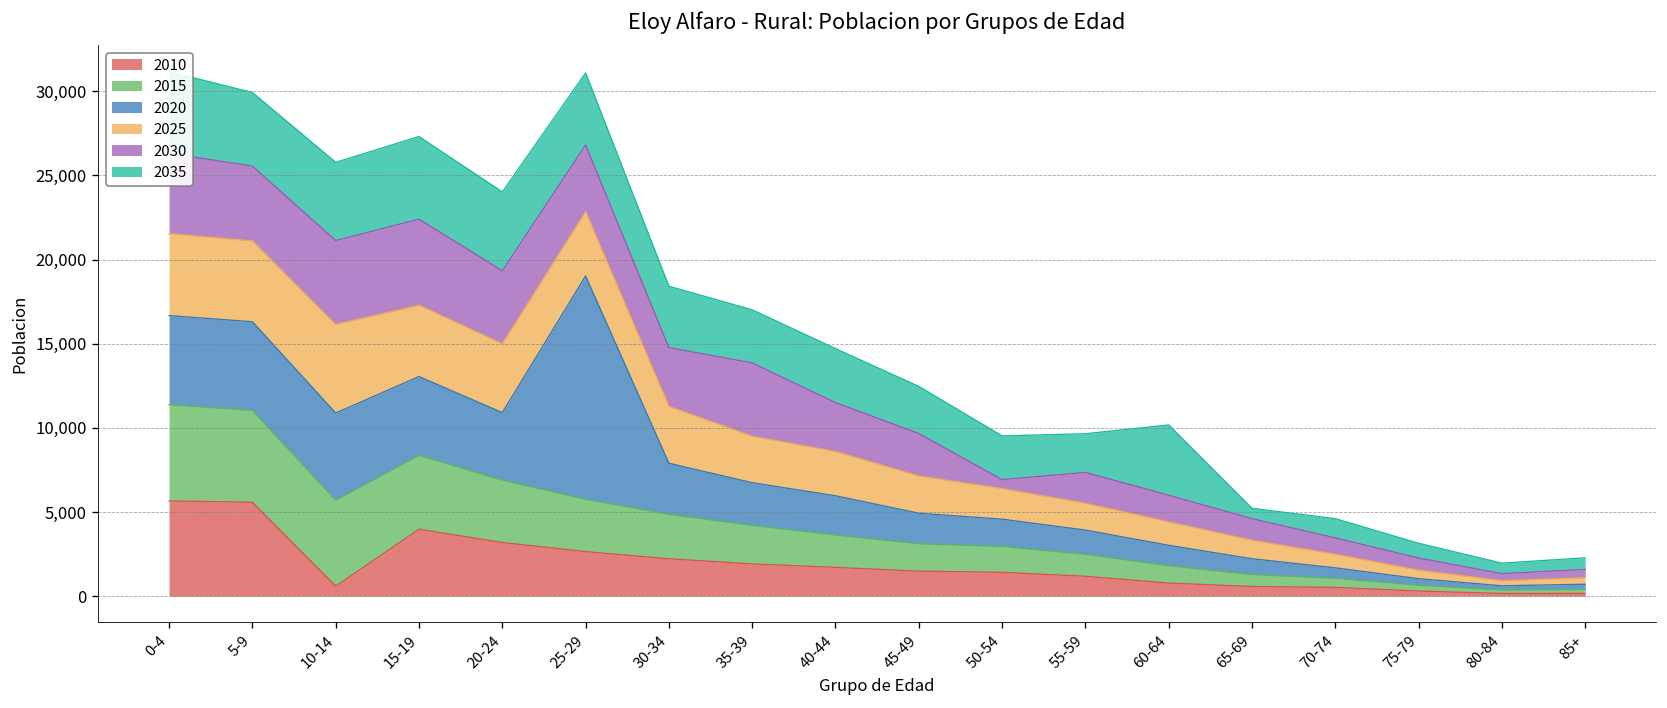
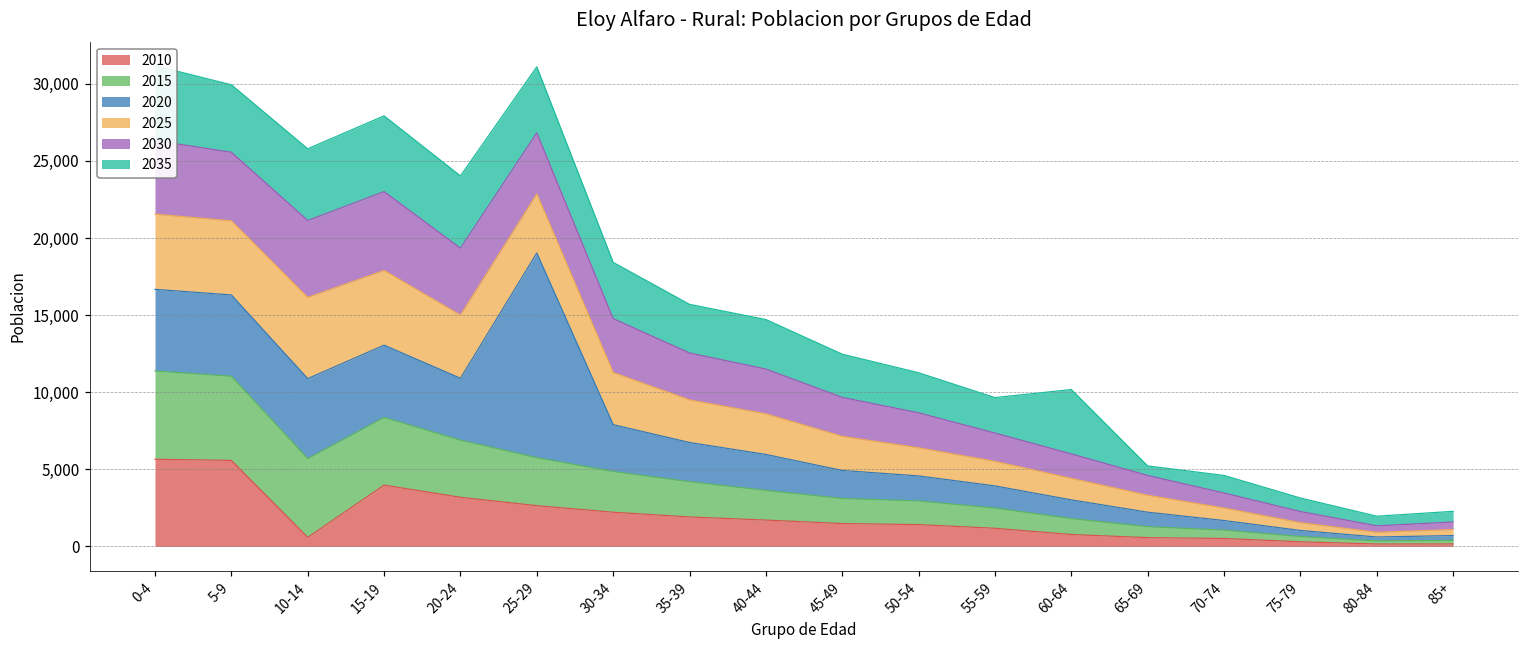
2025, 15-19: 4,200 -> 4,800
2030, 35-39: 4,400 -> 3,000
2030, 50-54: 500 -> 2,300
